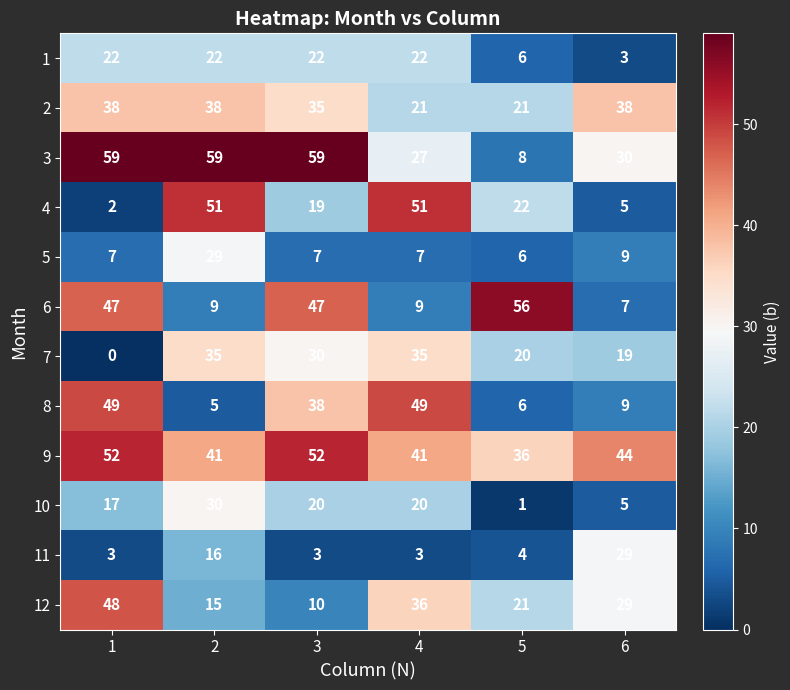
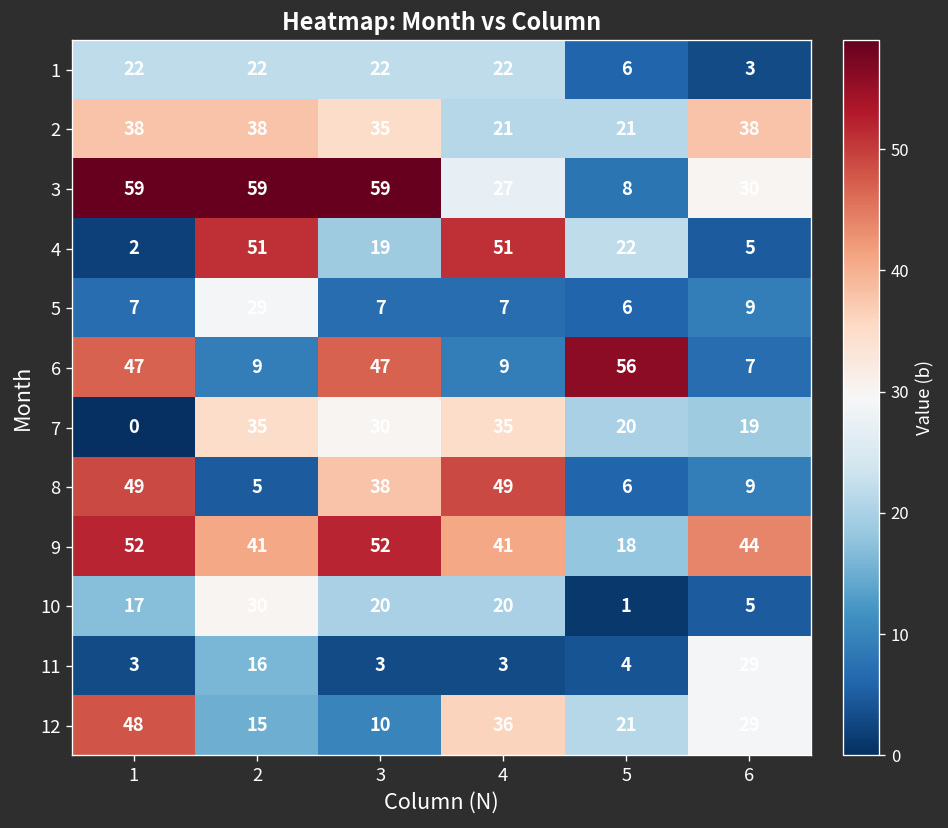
9, 5: 36 -> 18
